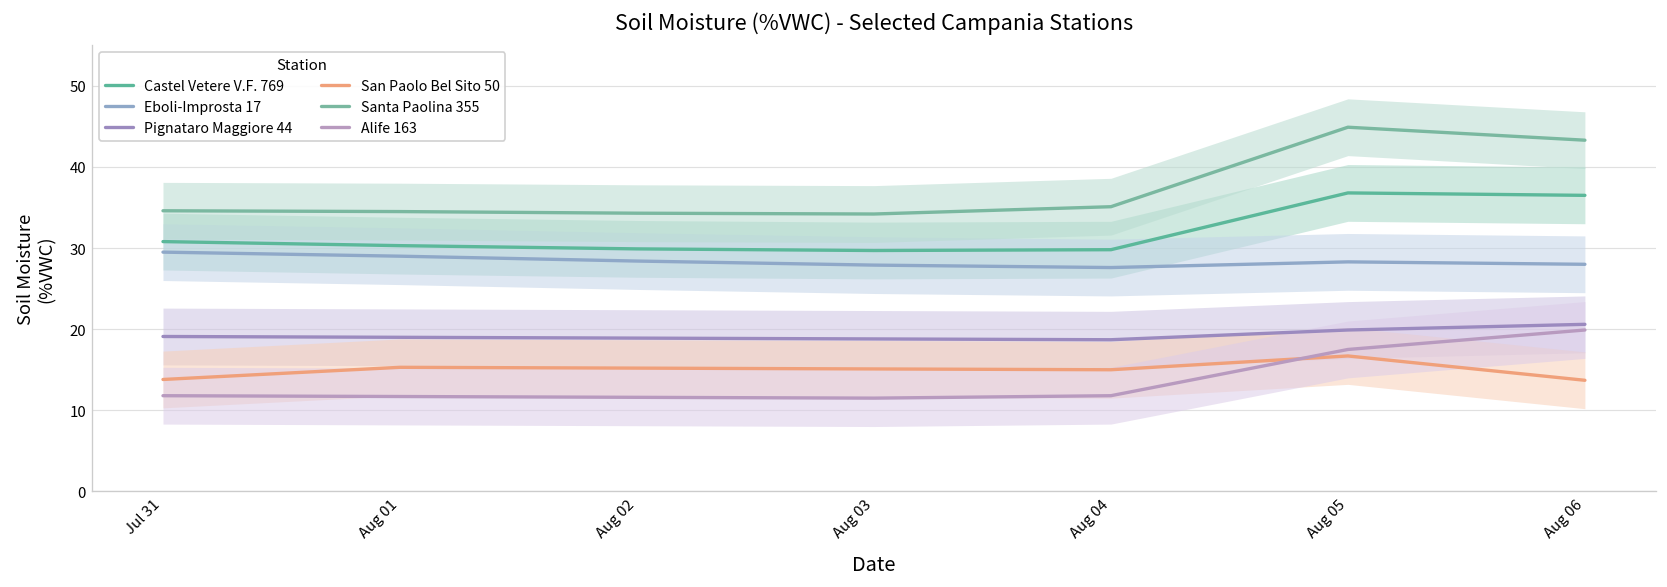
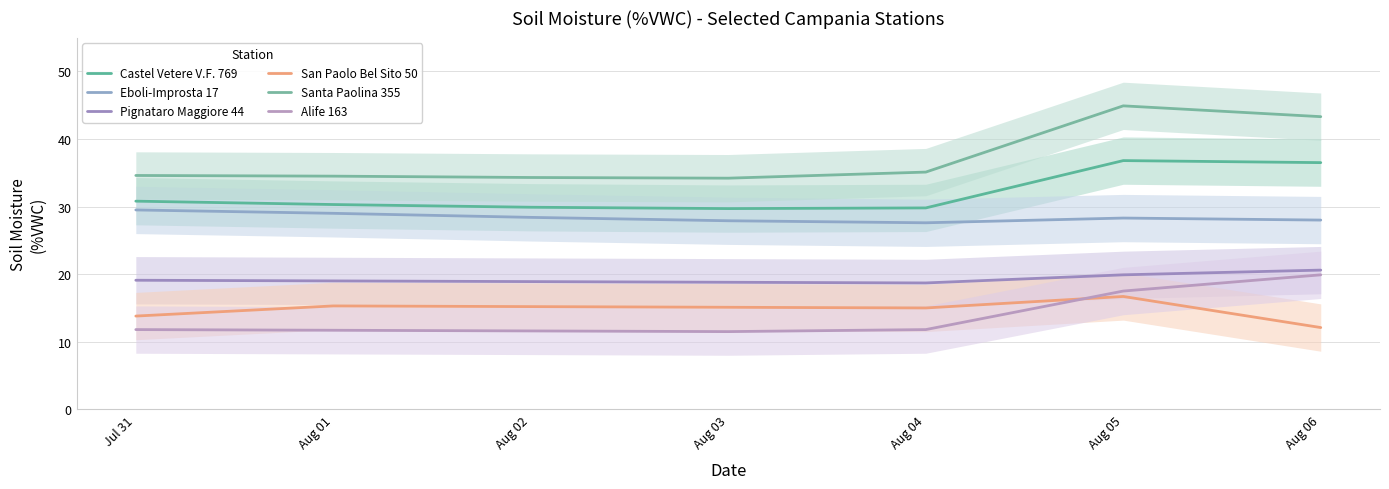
San Paolo Bel Sito 50, Aug 06: 14 -> 12
